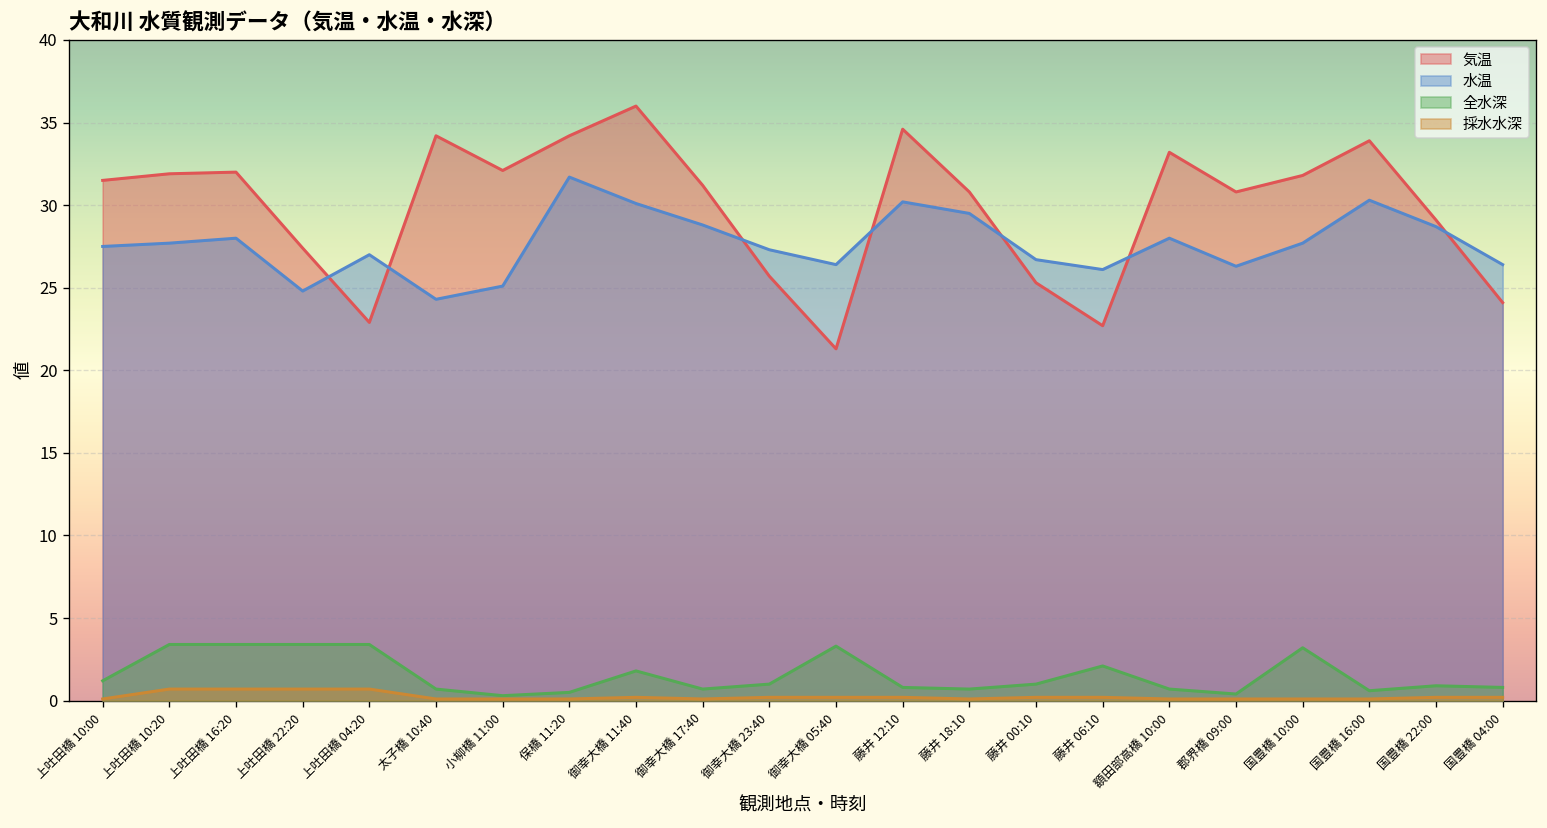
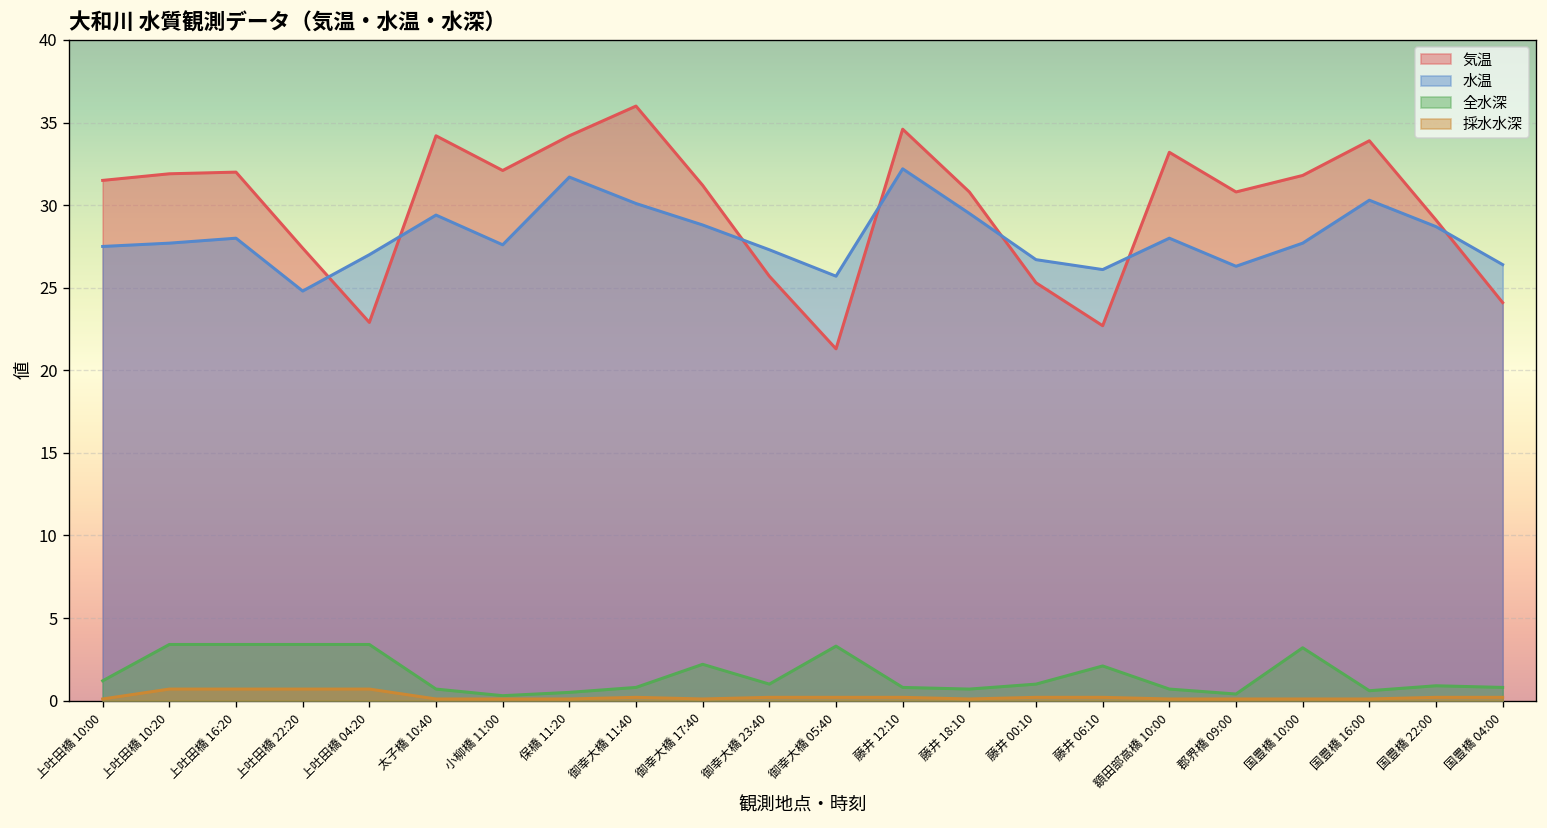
水温, 太子橋 10:40: 24.3 -> 29.4
水温, 小柳橋 11:00: 25.1 -> 27.6
全水深, 御幸大橋 11:40: 1.8 -> 0.8
全水深, 御幸大橋 17:40: 0.7 -> 2.2
水温, 御幸大橋 05:40: 26.4 -> 25.7
水温, 藤井 12:10: 30.2 -> 32.2
